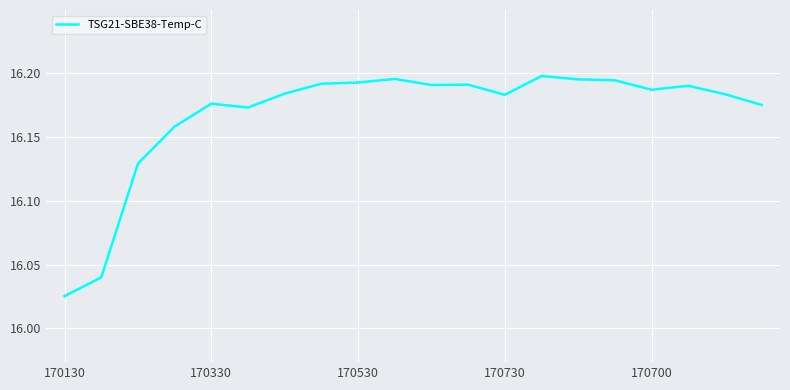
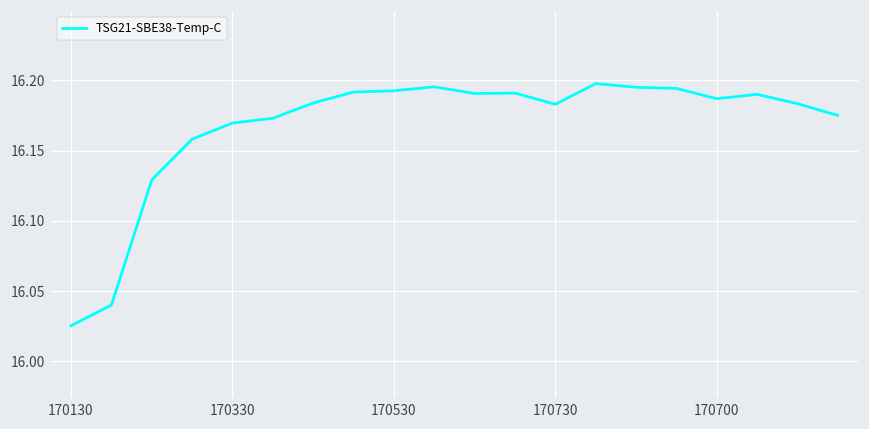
170330: 16.176 -> 16.170
